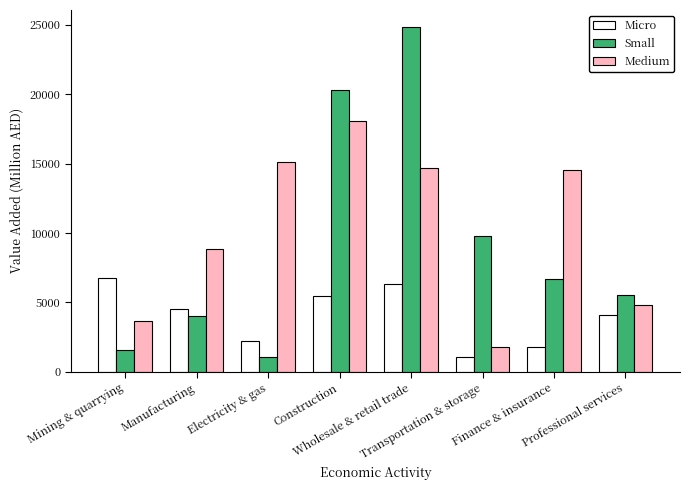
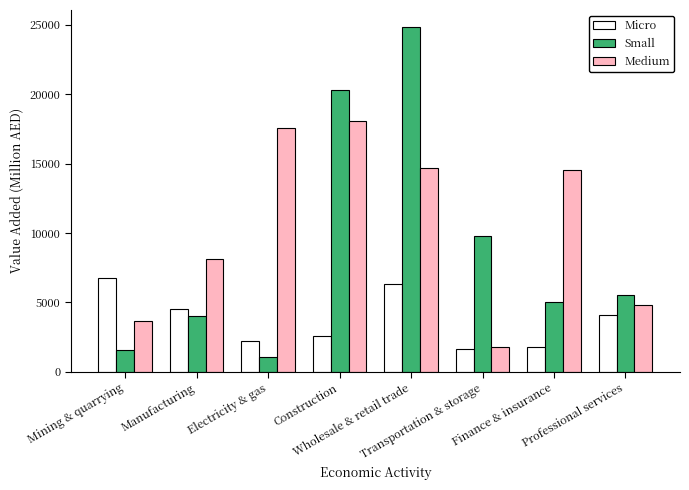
Medium, Manufacturing: 8900 -> 8100
Medium, Electricity & gas: 15100 -> 17500
Micro, Construction: 5400 -> 2600
Micro, Transportation & storage: 1000 -> 1700
Small, Finance & insurance: 6700 -> 5100
